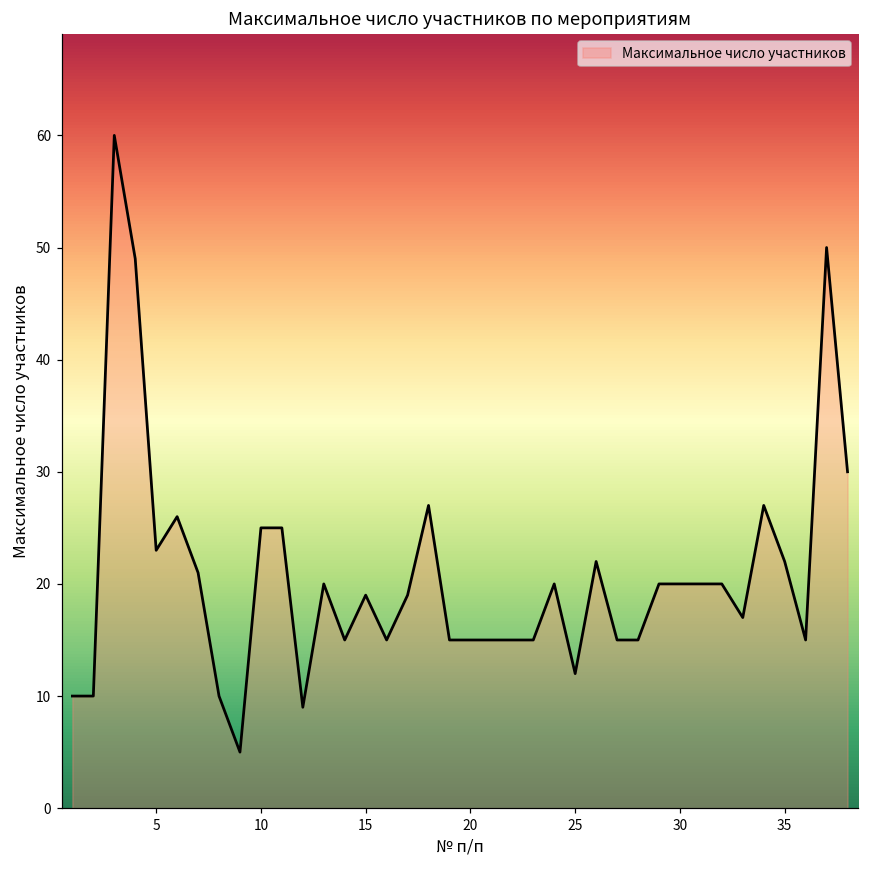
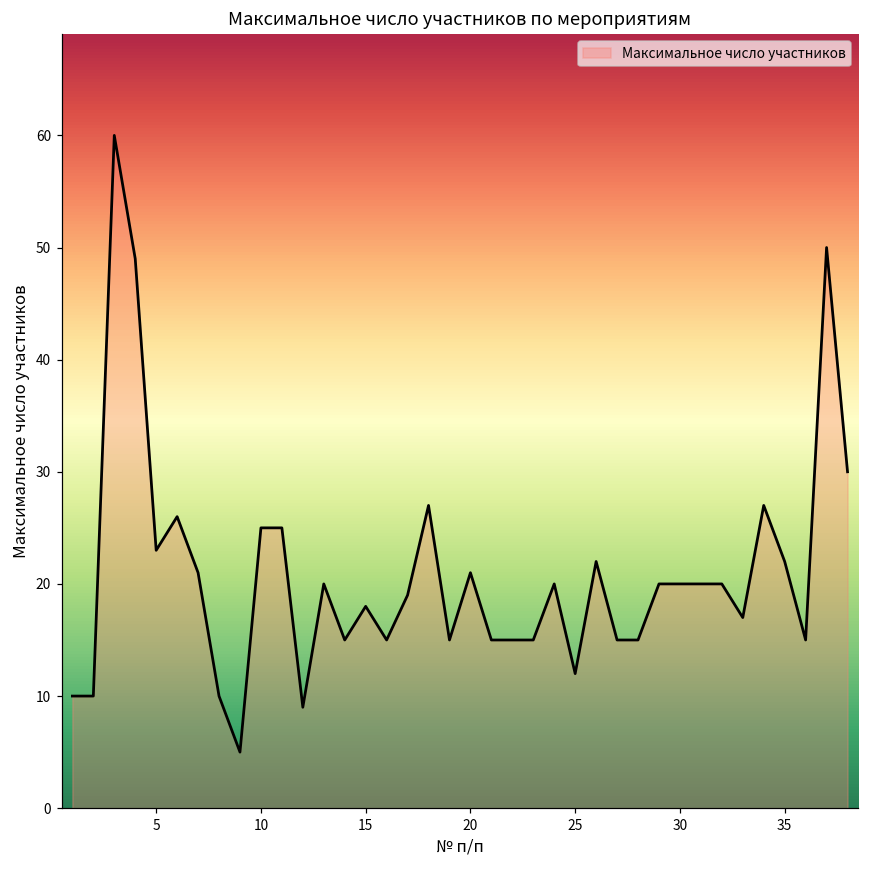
15: 19 -> 18
20: 15 -> 21
